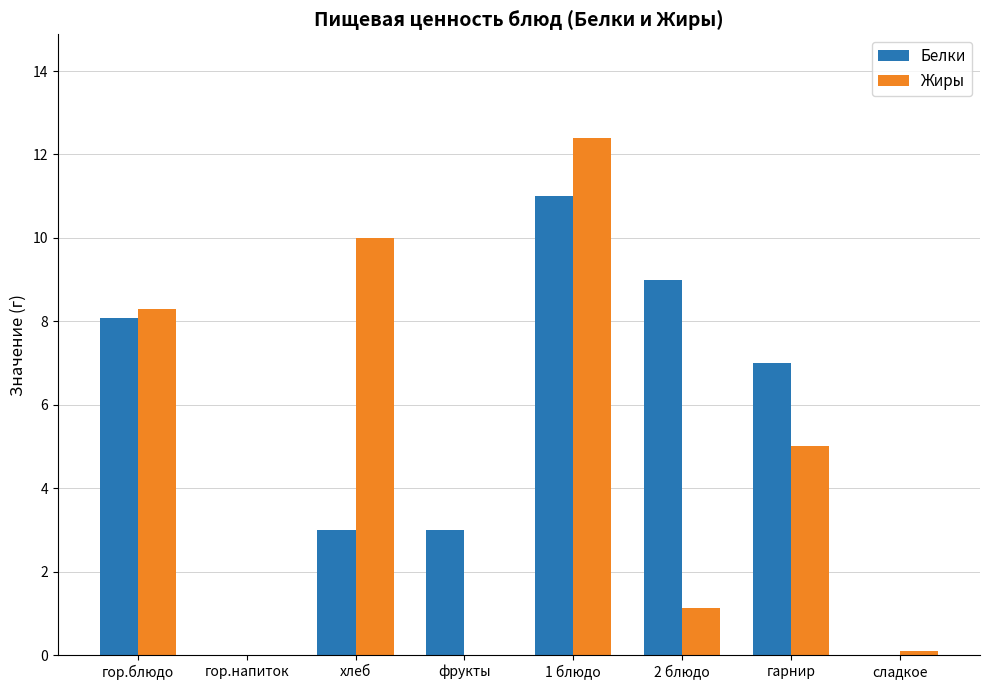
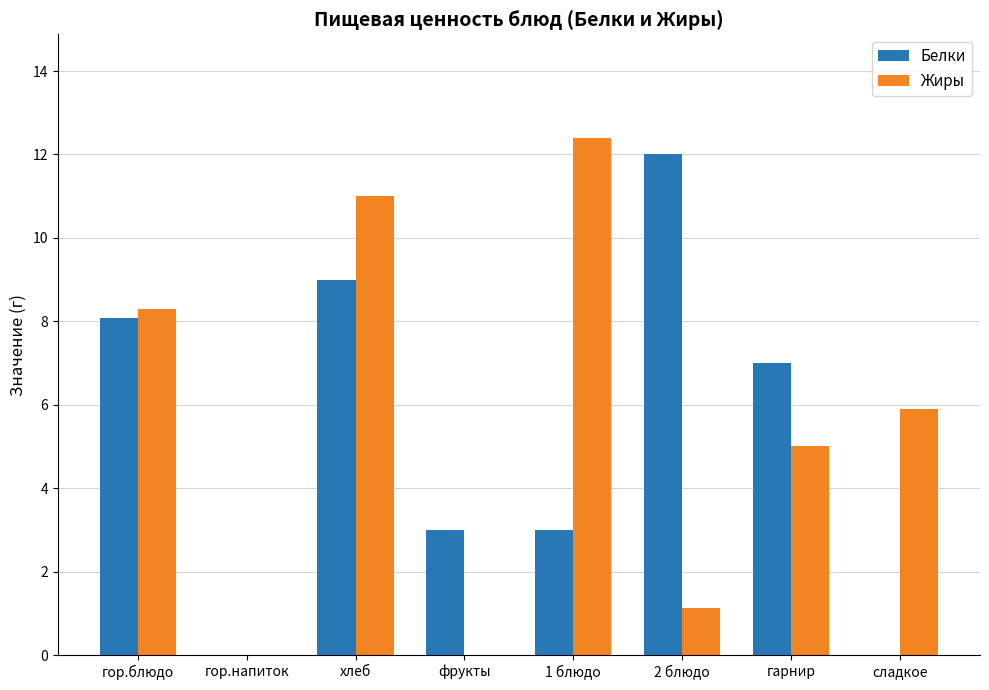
Белки, хлеб: 3 -> 9
Жиры, хлеб: 10 -> 11
Белки, 1 блюдо: 11 -> 3
Белки, 2 блюдо: 9 -> 12
Жиры, сладкое: 0.1 -> 5.9
